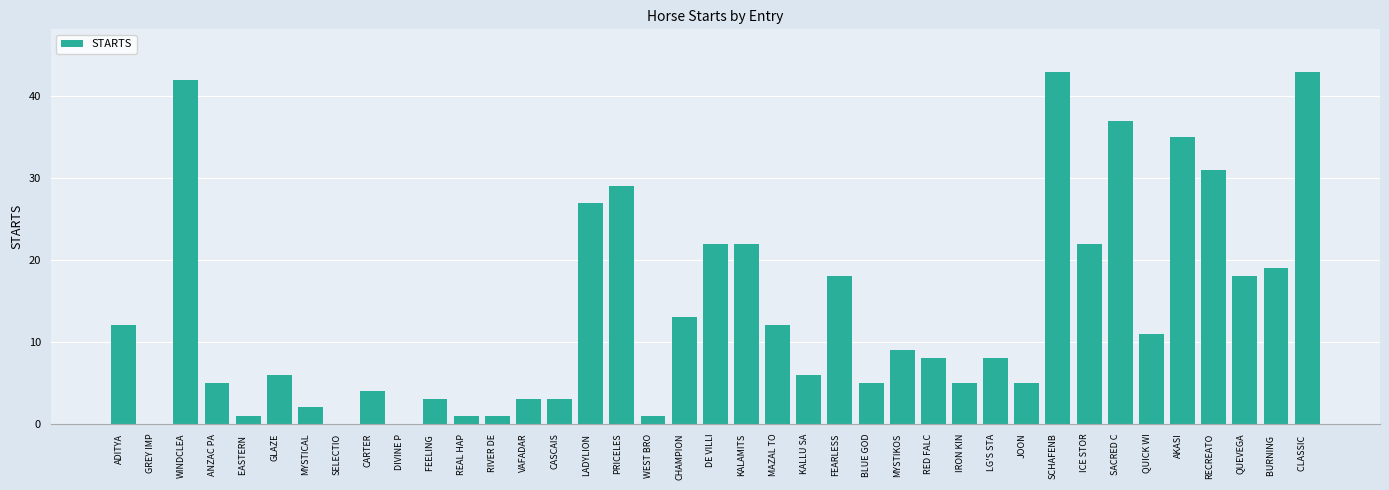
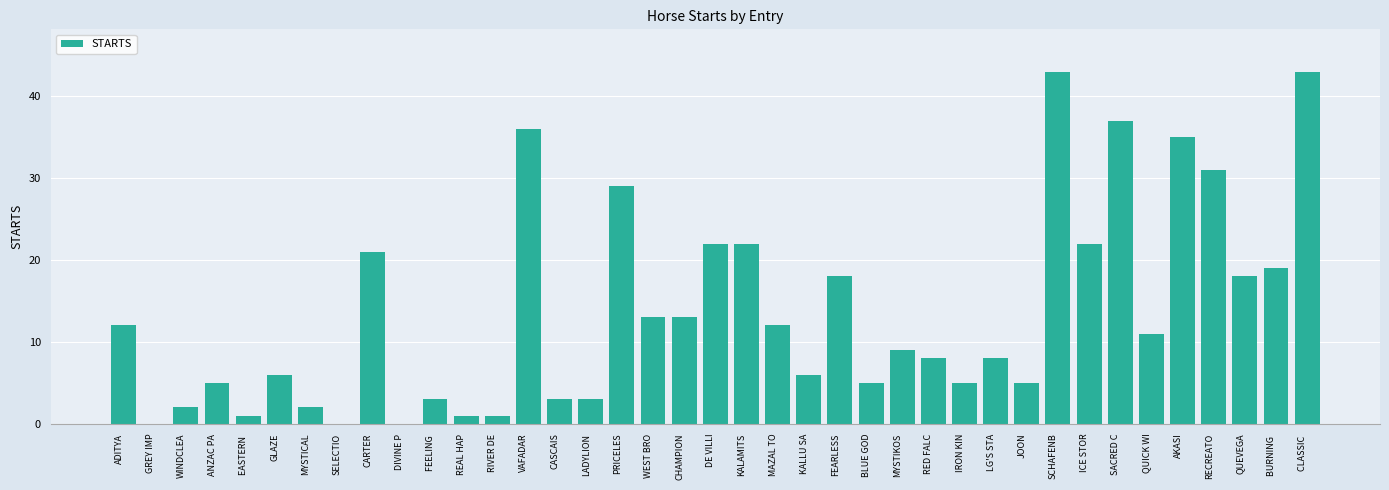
WINDCLEA: 42 -> 2
CARTER: 4 -> 21
VAFADAR: 3 -> 36
LADYLION: 27 -> 3
WEST BRO: 1 -> 13
